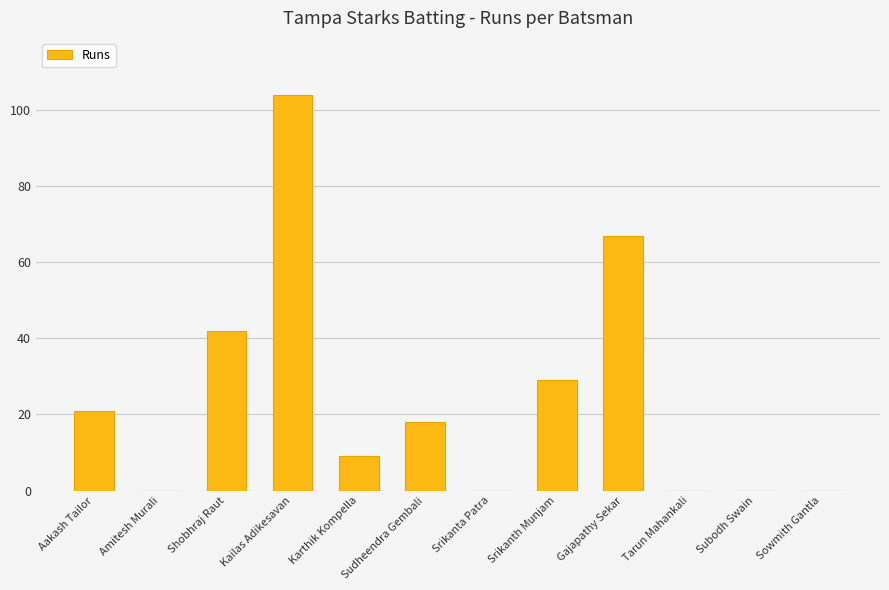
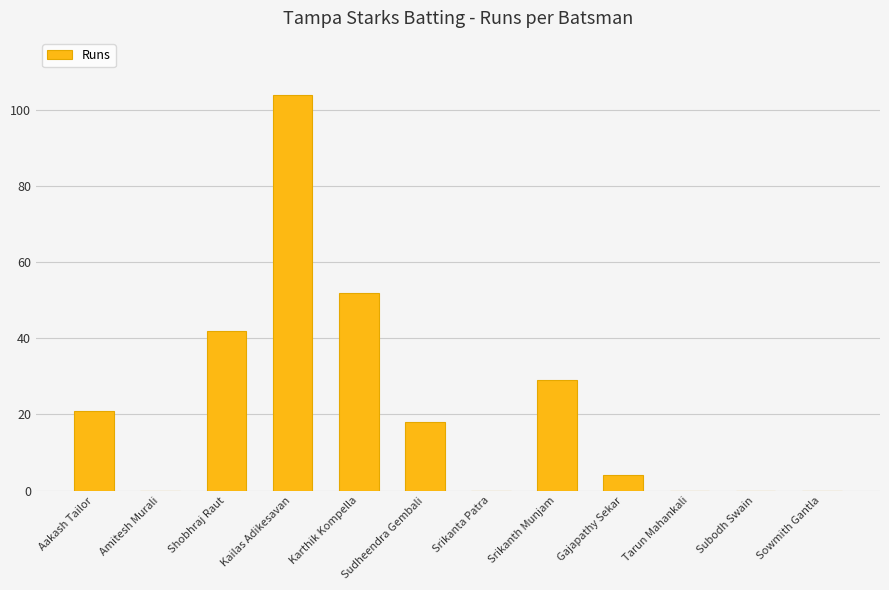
Karthik Kompella: 9 -> 52
Gajapathy Sekar: 67 -> 4
